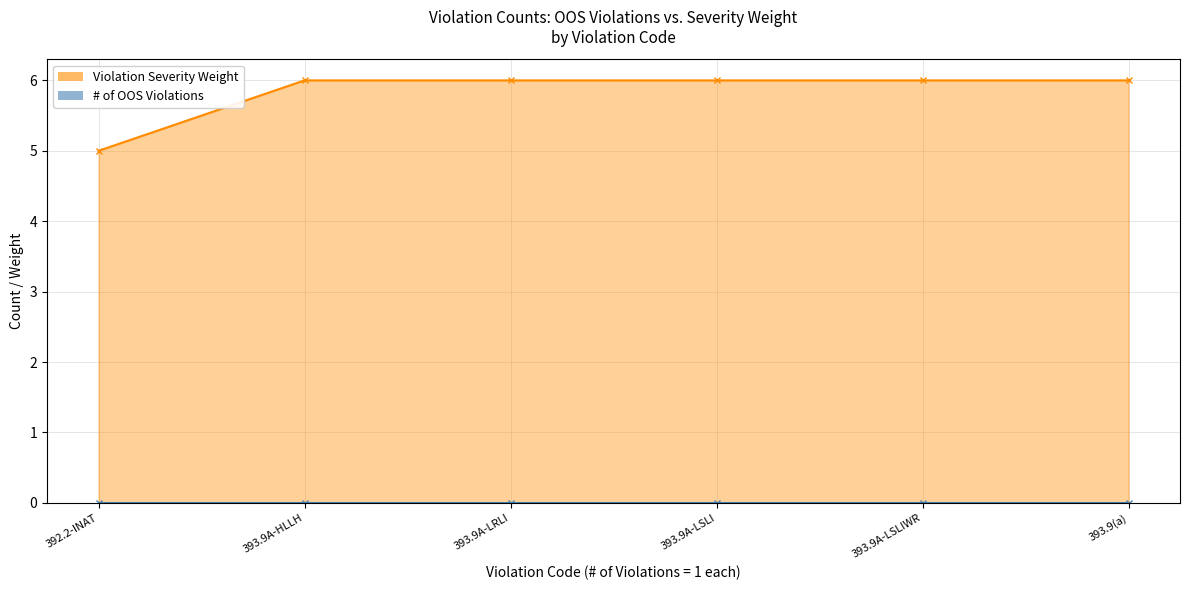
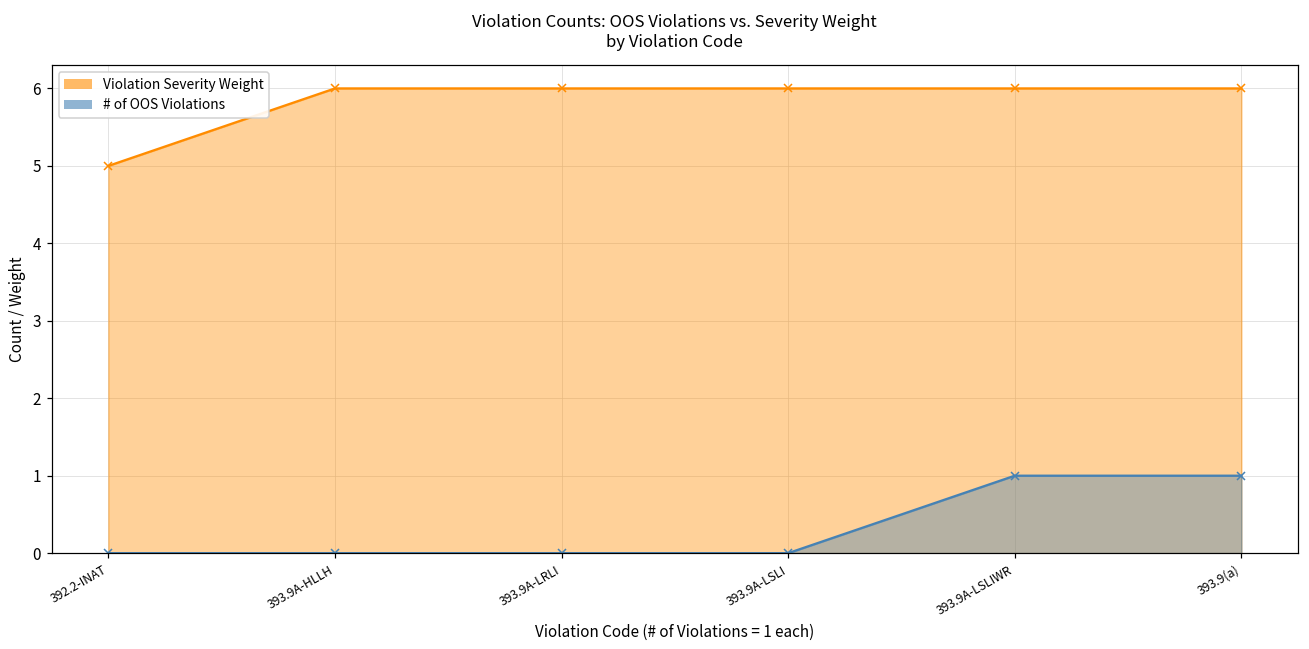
# of OOS Violations, 393.9A-LSLIWR: 0 -> 1
# of OOS Violations, 393.9(a): 0 -> 1
